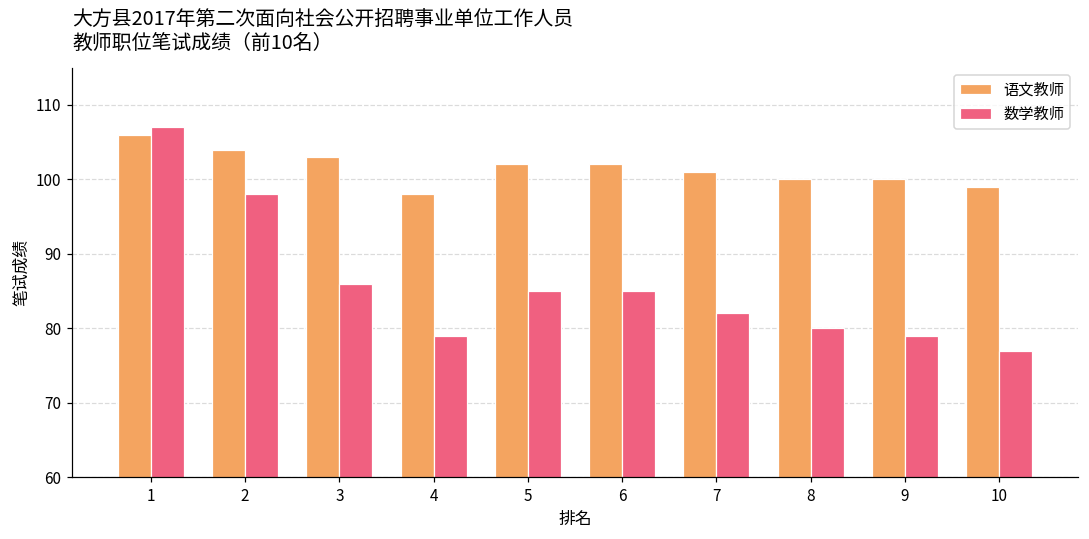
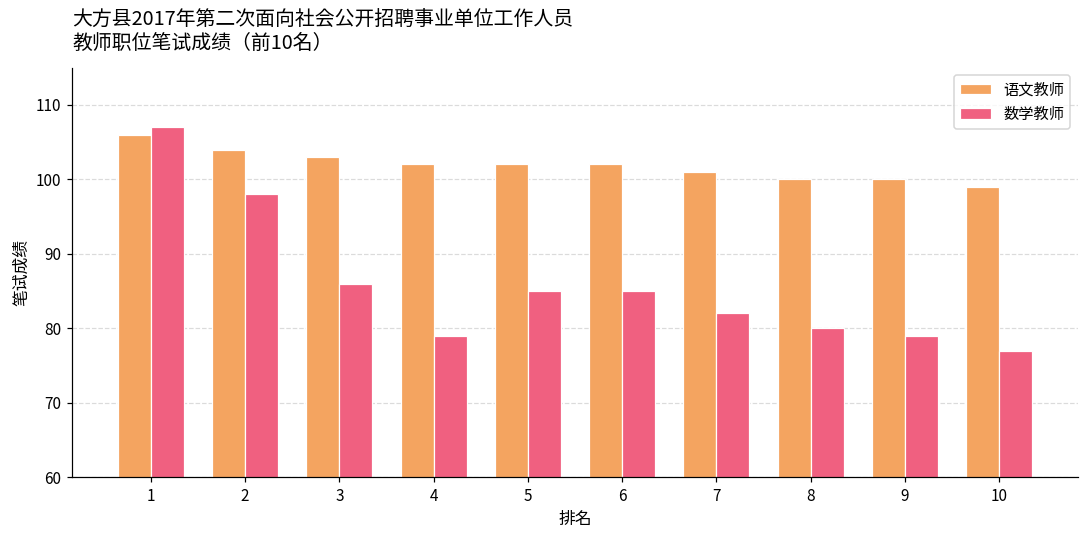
语文教师, 4: 98 -> 102
